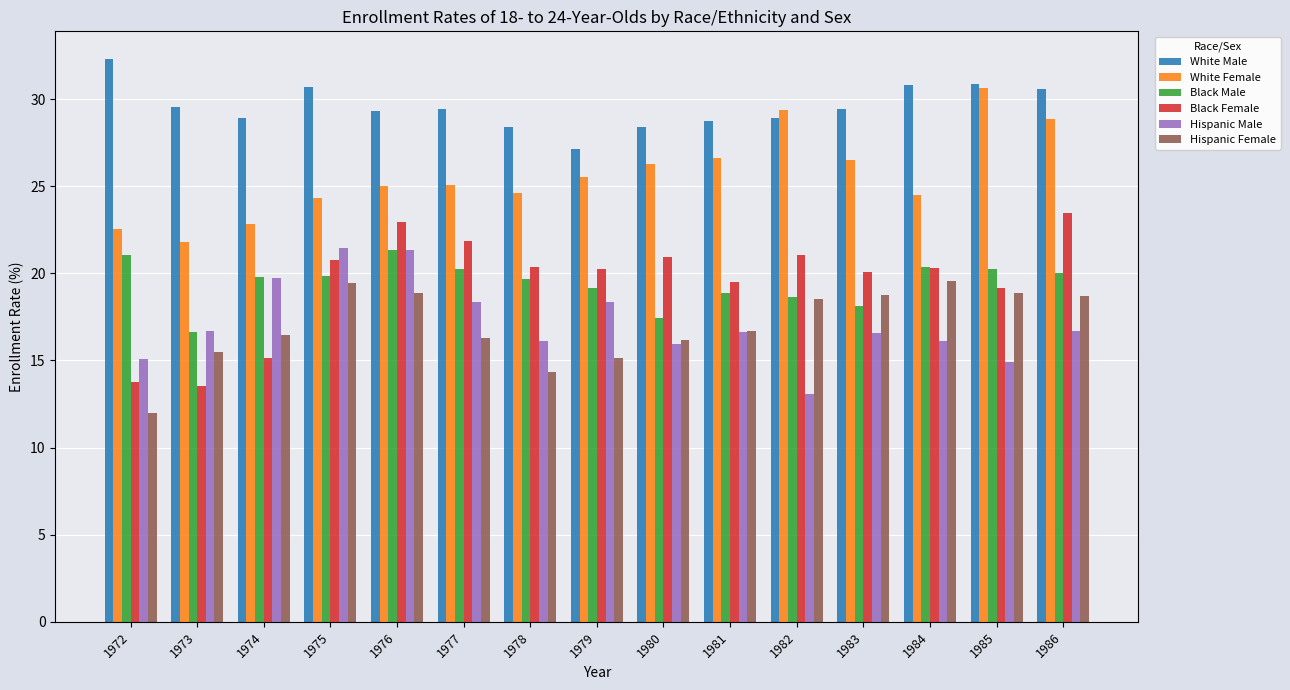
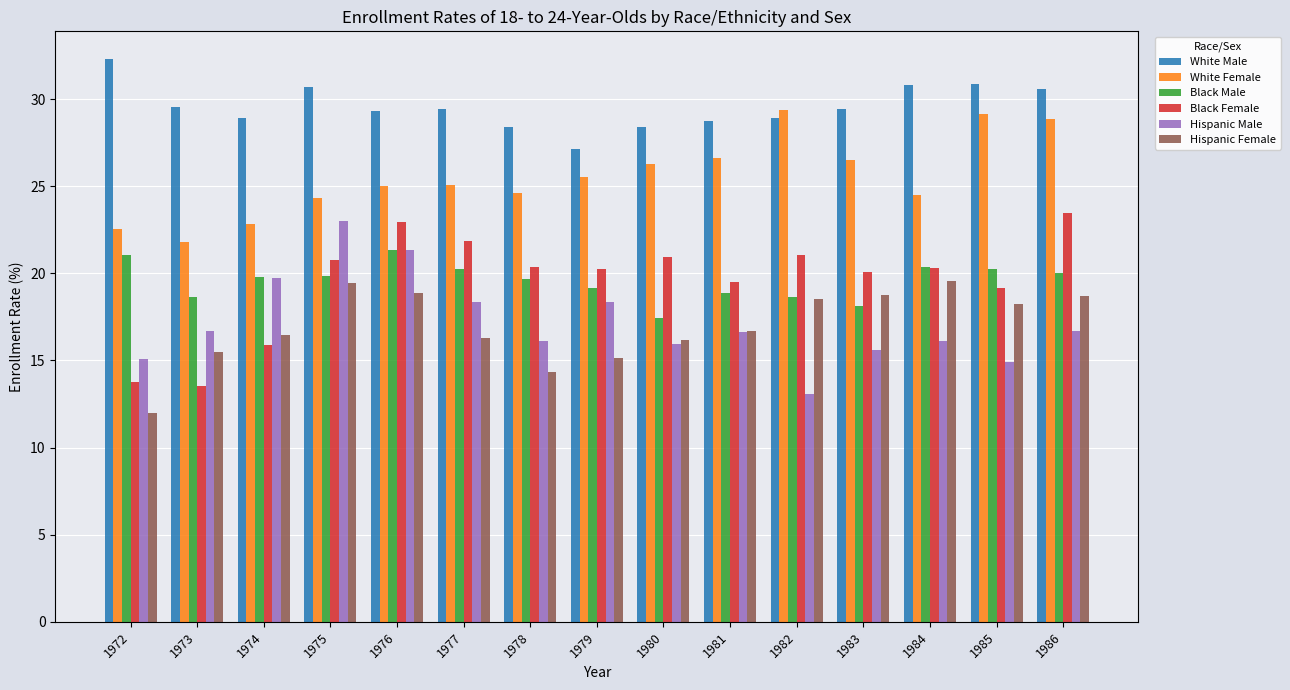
Black Male, 1973: 16.6 -> 18.7
Black Female, 1974: 15.1 -> 15.9
Hispanic Male, 1975: 21.4 -> 23.0
Hispanic Male, 1983: 16.6 -> 15.6
White Female, 1985: 30.6 -> 29.2
Hispanic Female, 1985: 18.9 -> 18.2
